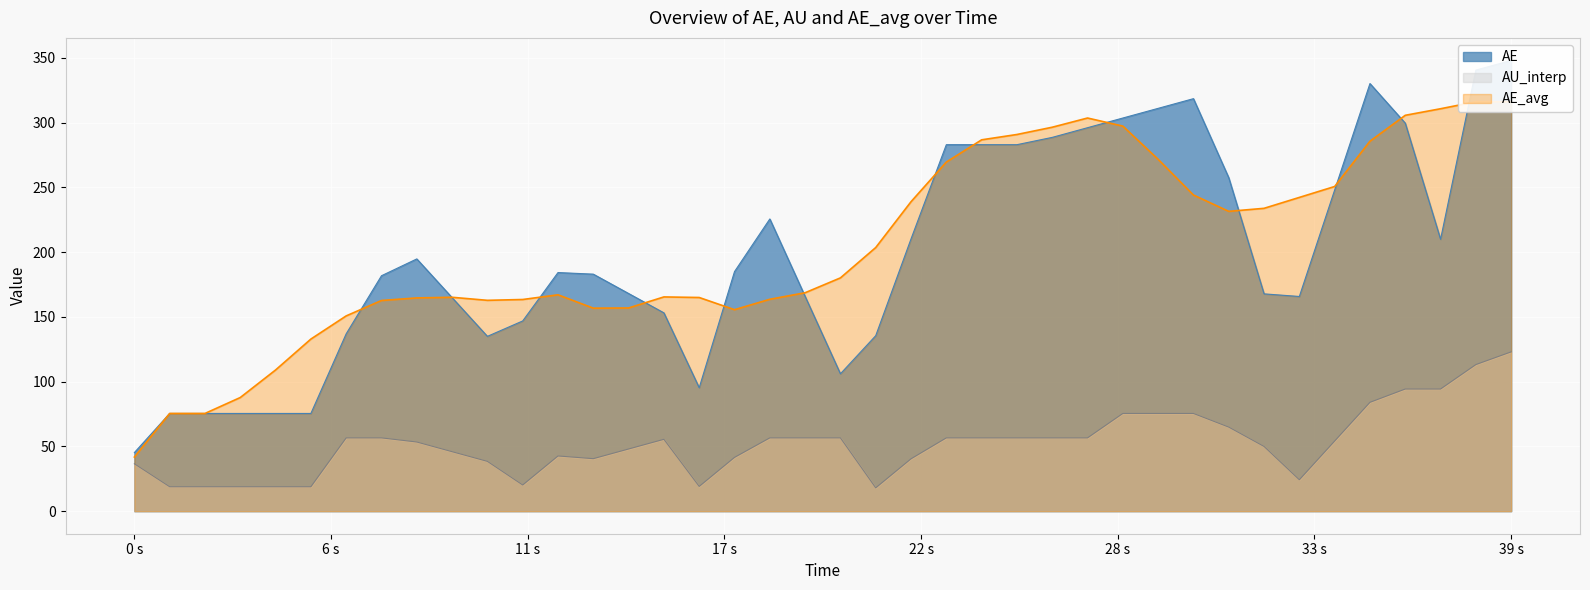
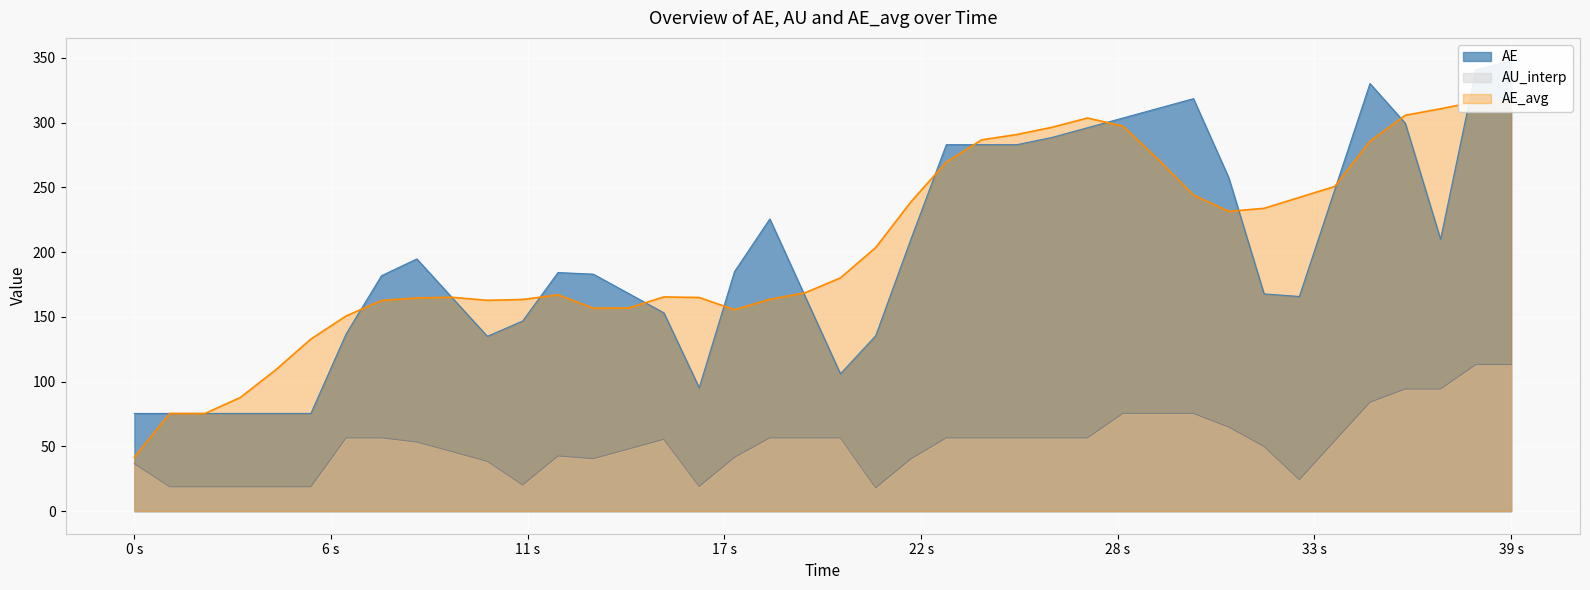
AE, 0 s: 45 -> 75
AU_interp, 39 s: 123 -> 113
